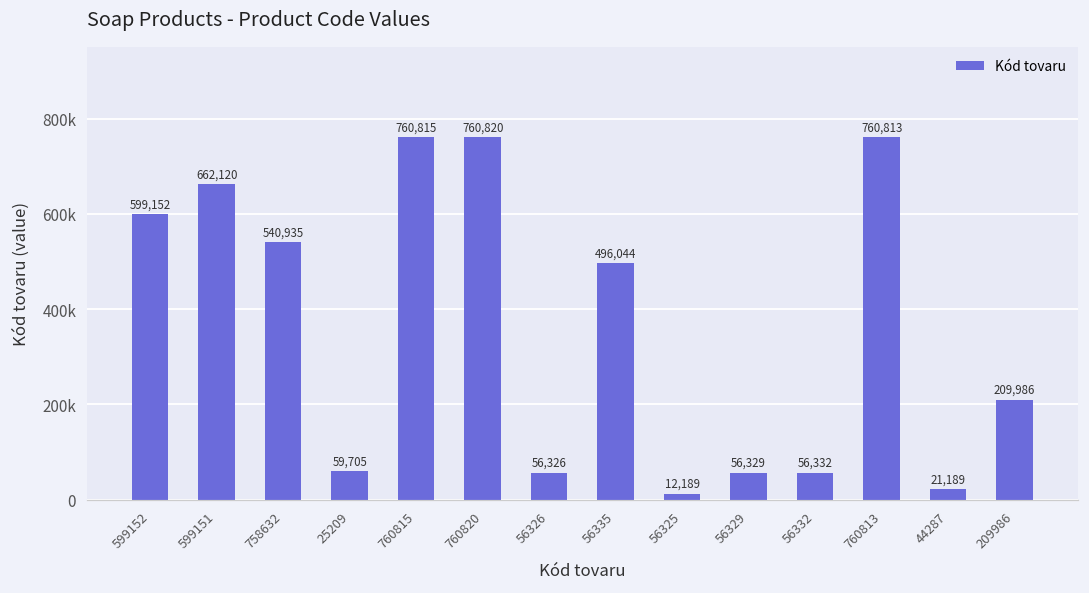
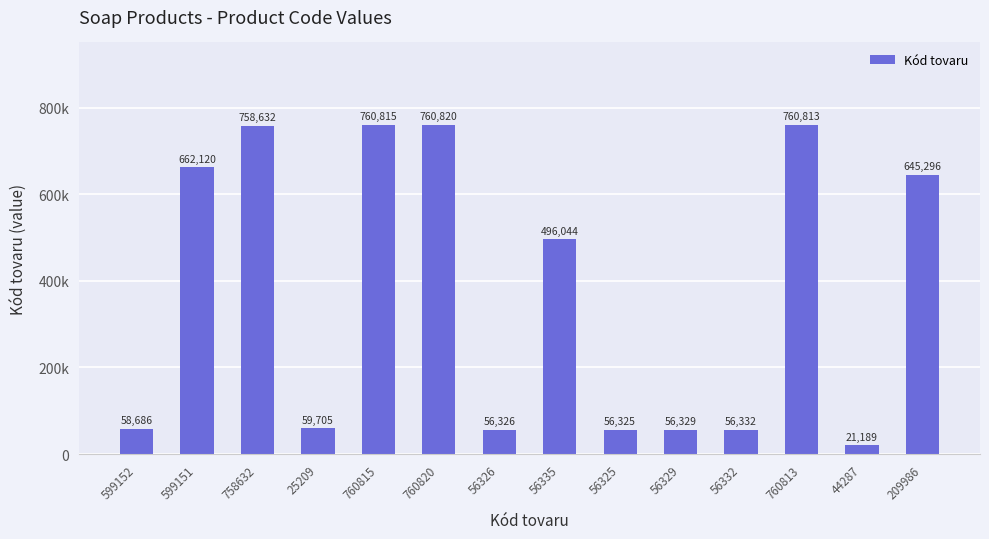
599152: 599,152 -> 58,686
758632: 540,935 -> 758,632
56325: 12,189 -> 56,325
209986: 209,986 -> 645,296
